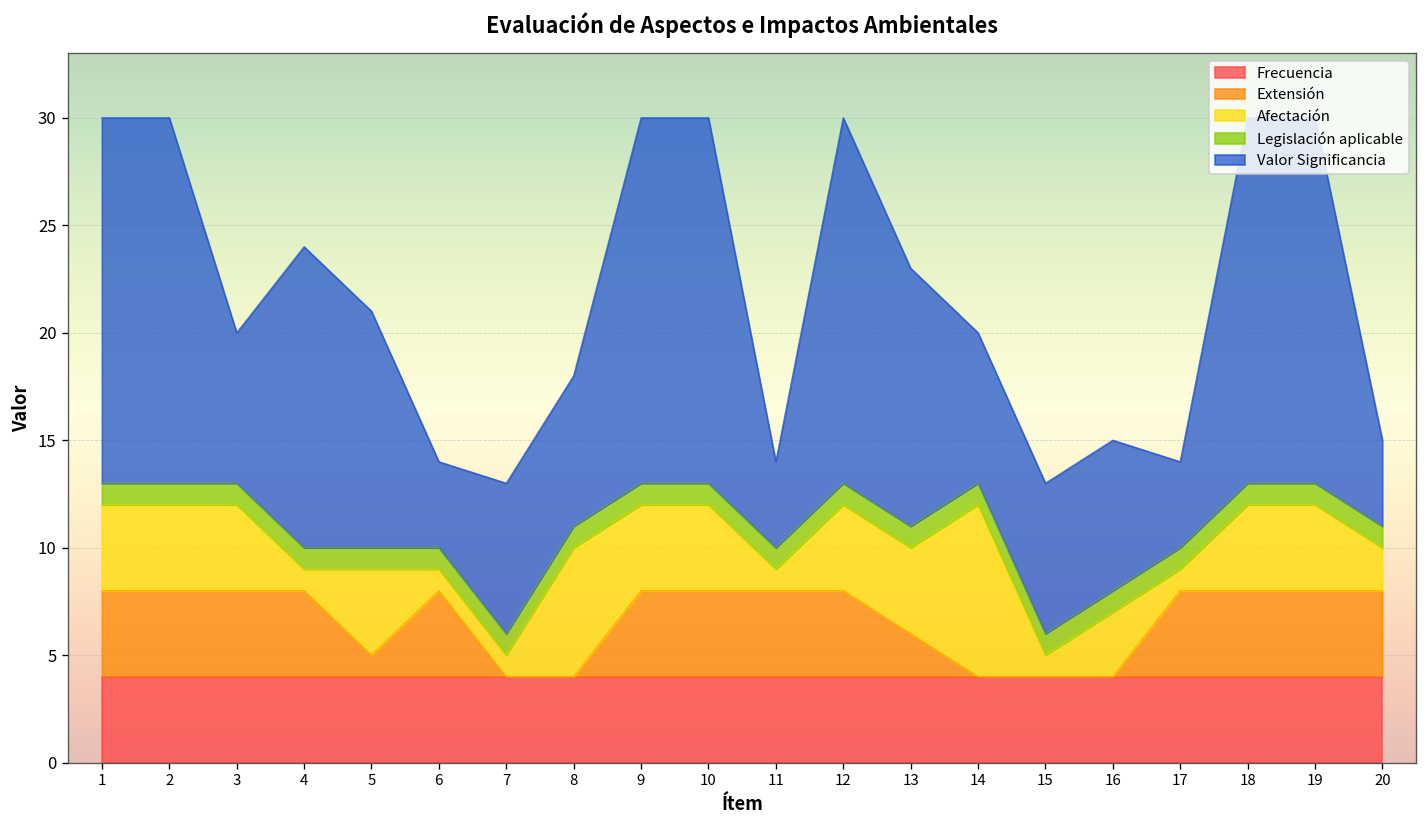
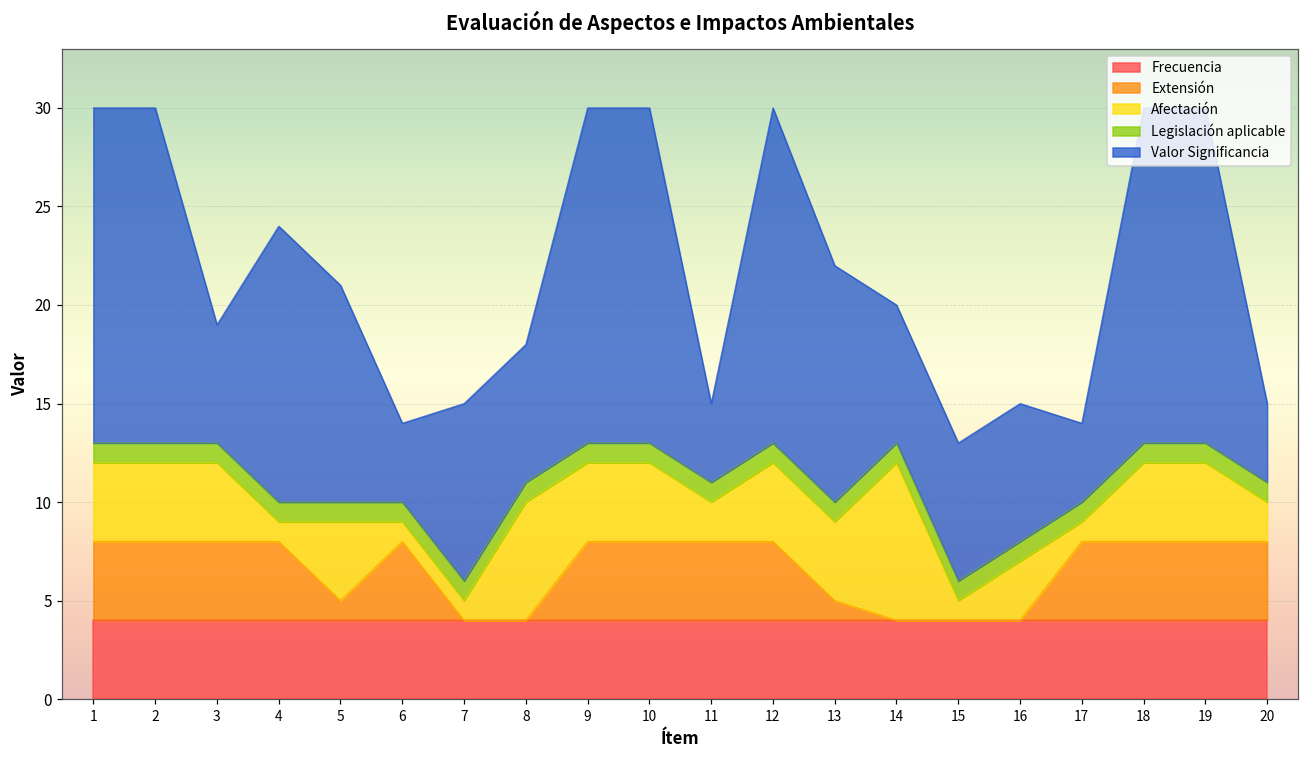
Valor Significancia, 3: 7 -> 6
Valor Significancia, 7: 7 -> 9
Afectación, 11: 1 -> 2
Extensión, 13: 6.0 -> 5.0
